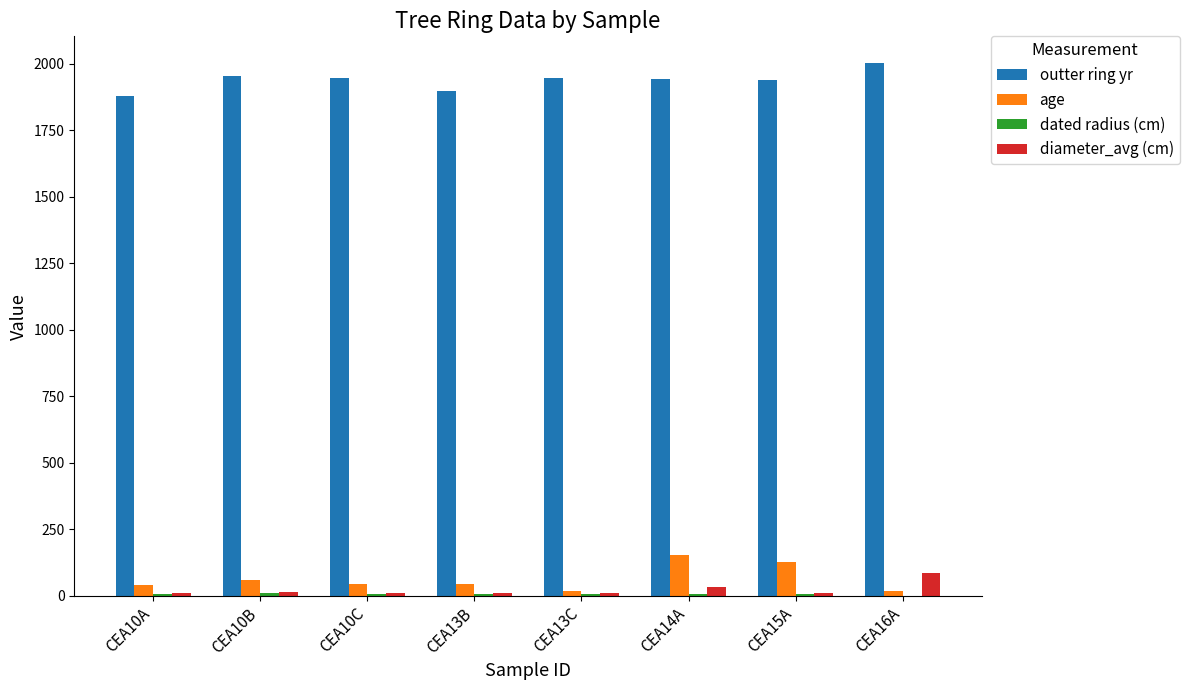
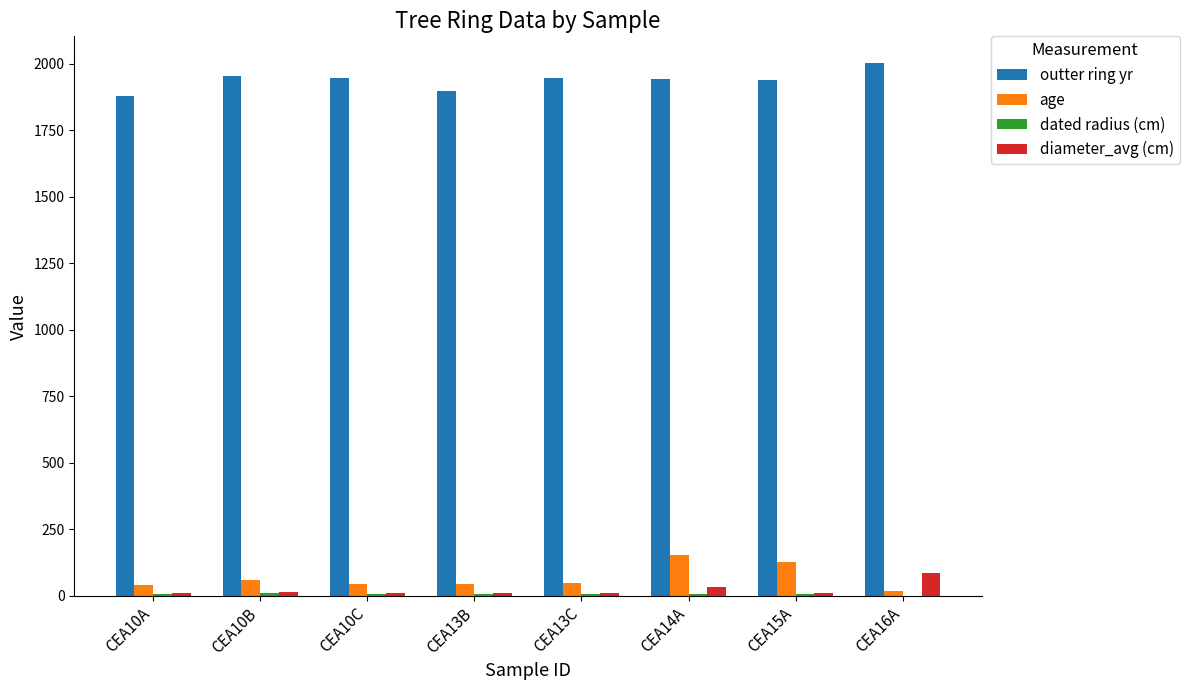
age, CEA13C: 20 -> 50
